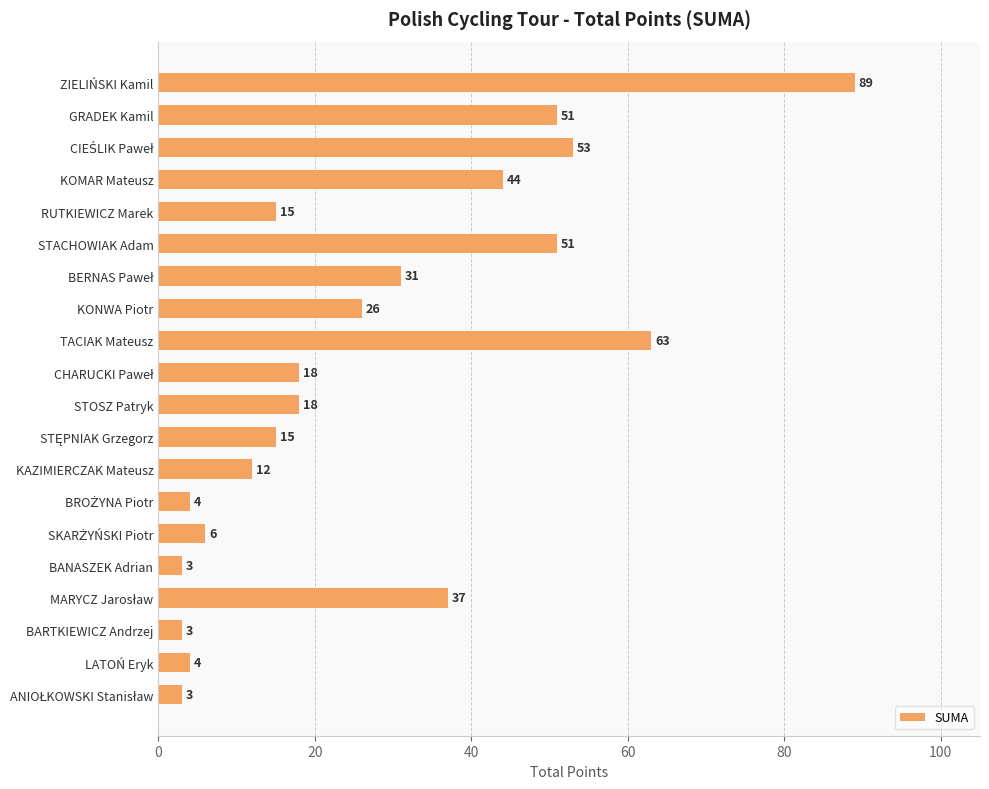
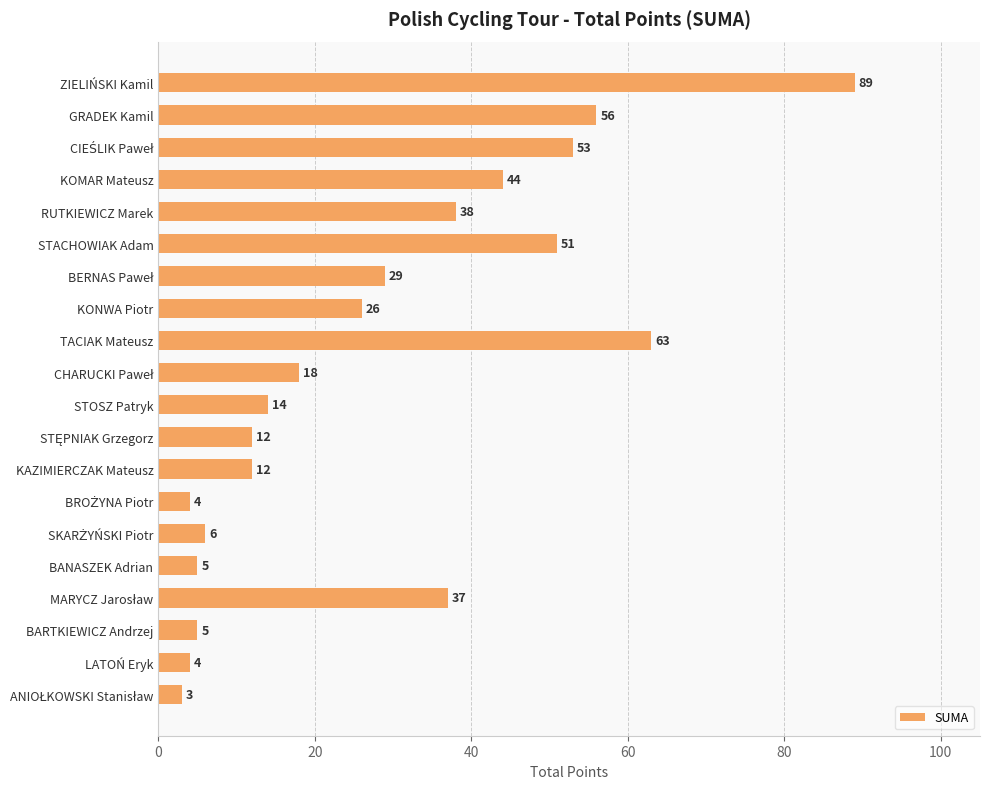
GRADEK Kamil: 51 -> 56
RUTKIEWICZ Marek: 15 -> 38
BERNAS Paweł: 31 -> 29
STOSZ Patryk: 18 -> 14
STĘPNIAK Grzegorz: 15 -> 12
BANASZEK Adrian: 3 -> 5
BARTKIEWICZ Andrzej: 3 -> 5
